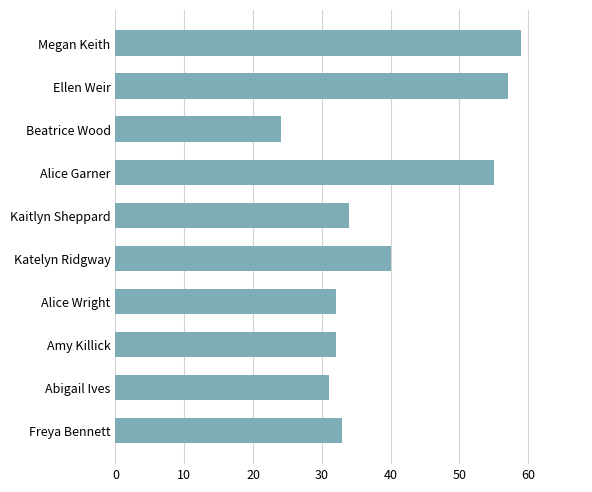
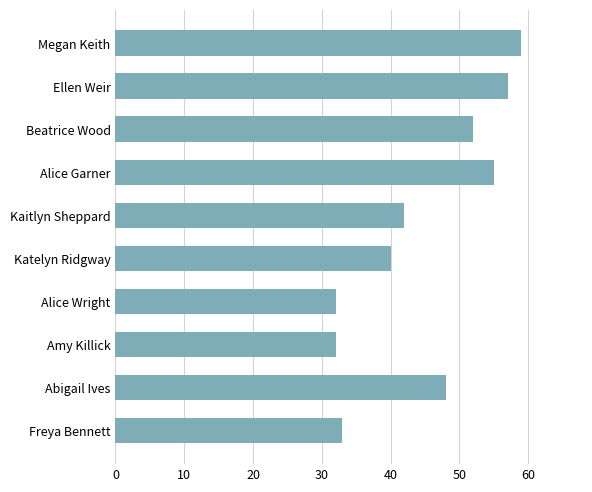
Beatrice Wood: 24 -> 52
Kaitlyn Sheppard: 34 -> 42
Abigail Ives: 31 -> 48
